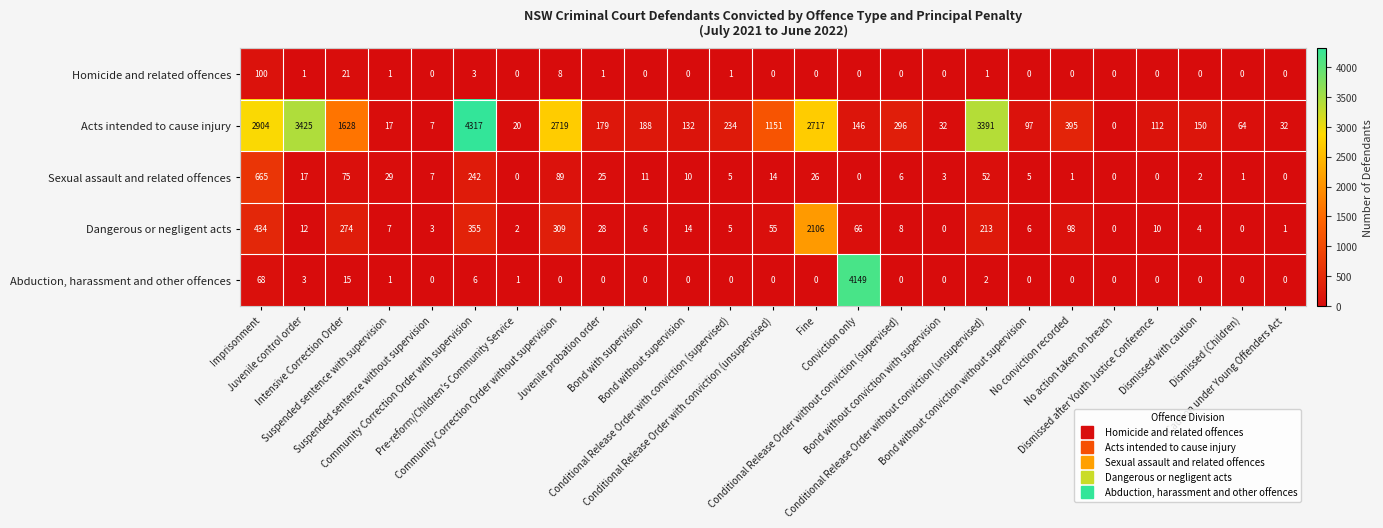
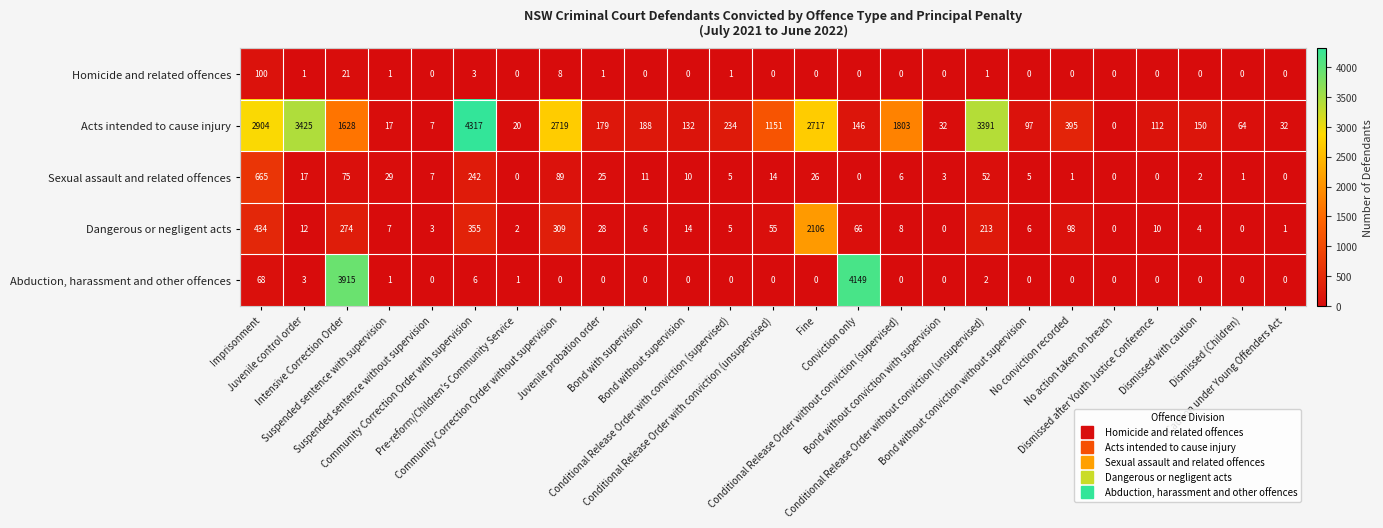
Acts intended to cause injury, Conditional Release Order without conviction (supervised): 296 -> 1803
Abduction, harassment and other offences, Intensive Correction Order: 15 -> 3915
